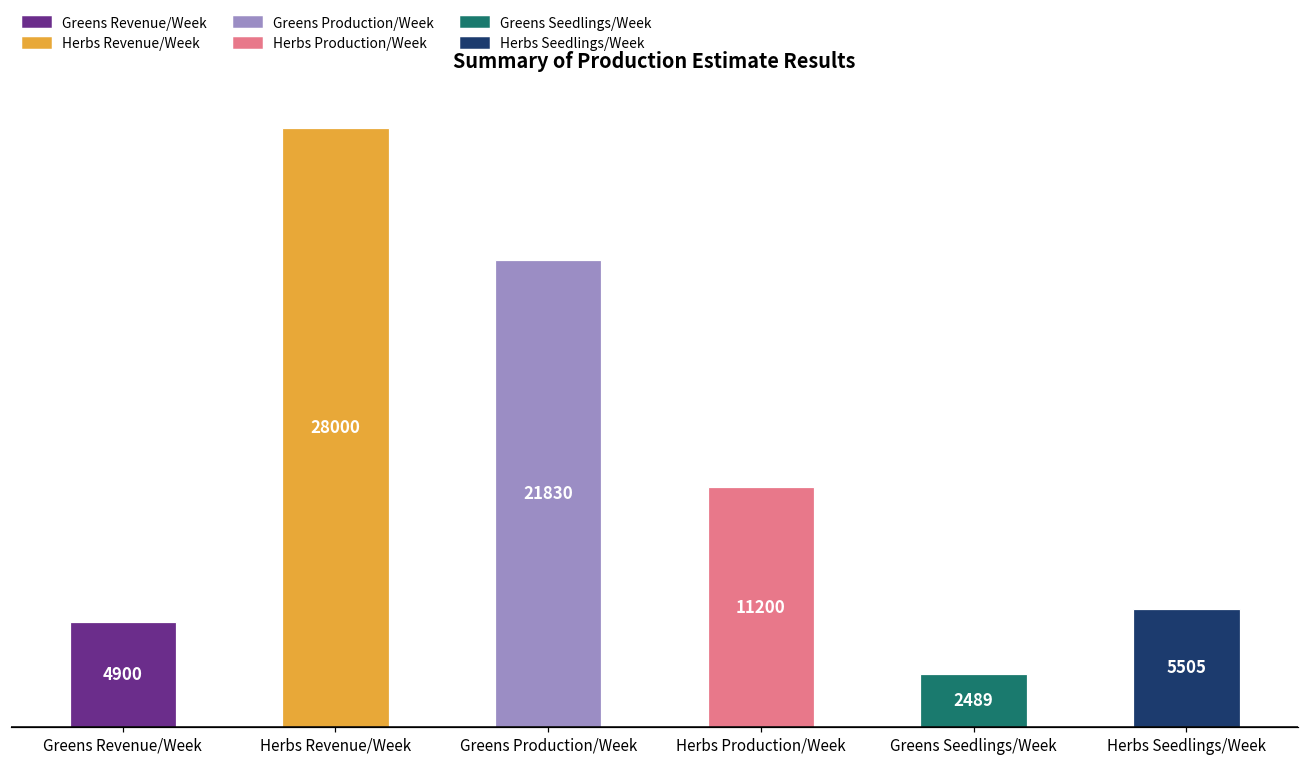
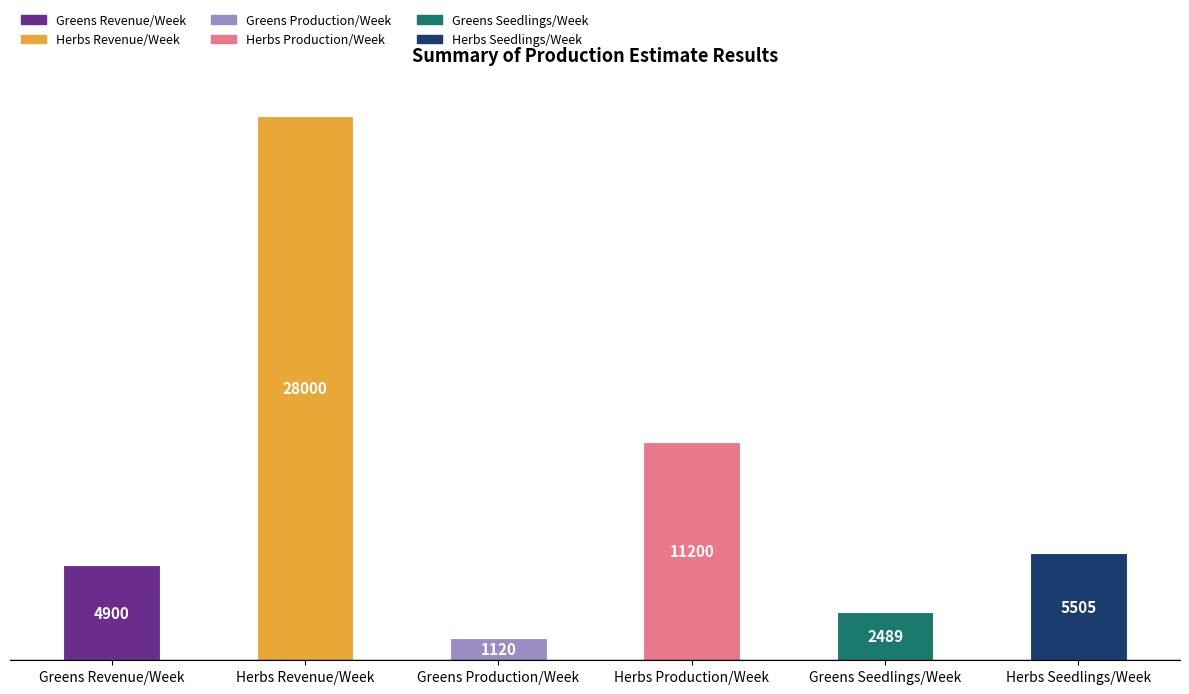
Greens Production/Week: 21830 -> 1120
